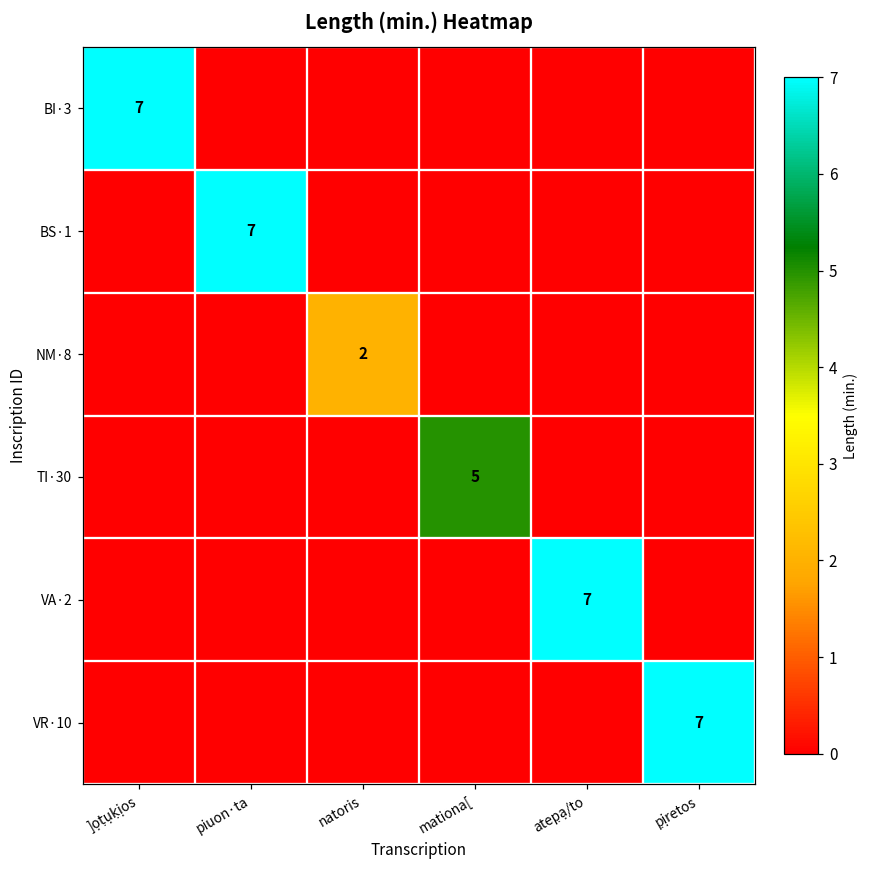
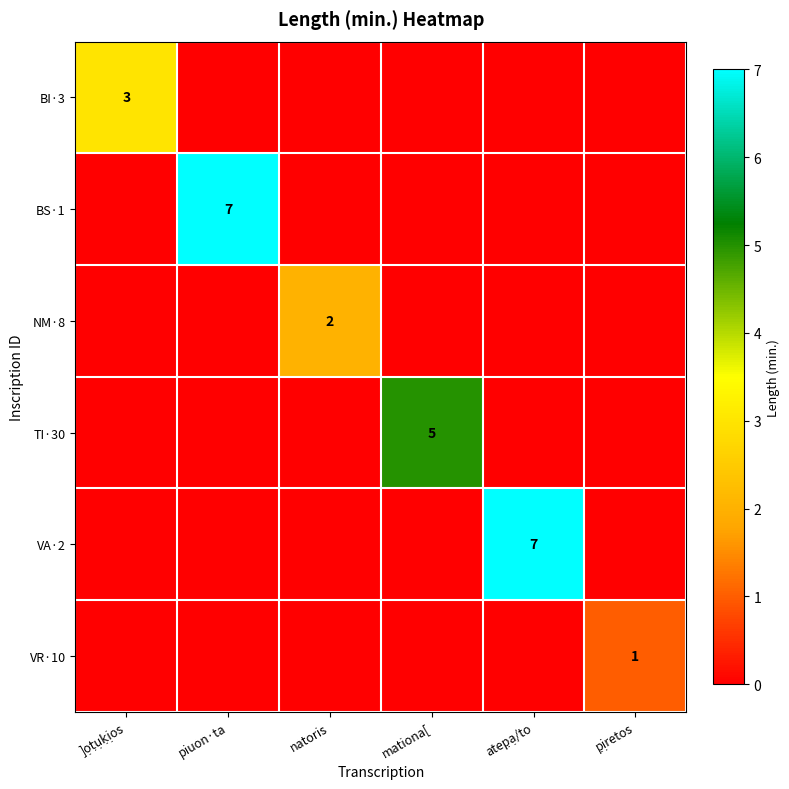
BI·3, ]ọṭụḳịos: 7 -> 3
VR·10, p̣ịretos: 7 -> 1
